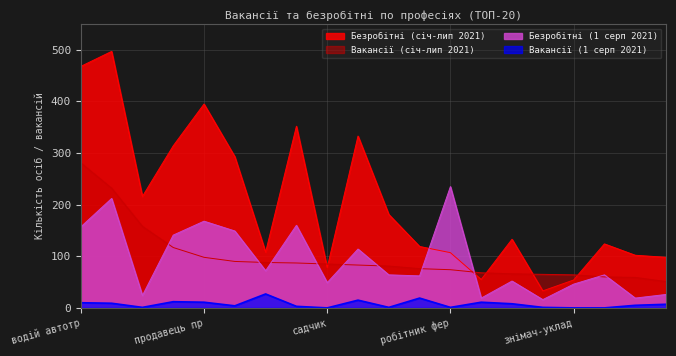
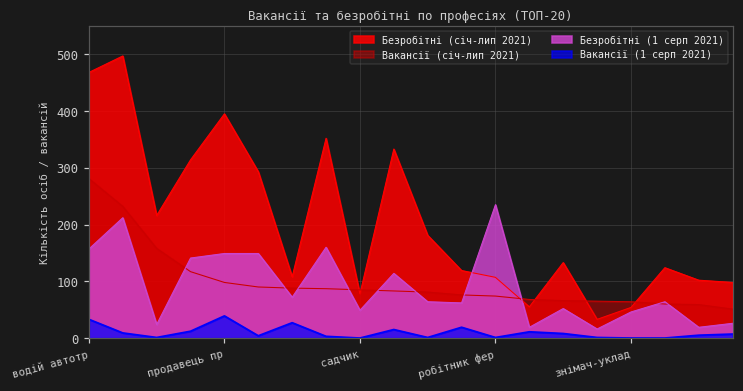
Вакансії (1 серп 2021), водій автотр: 10 -> 30
Безробітні (1 серп 2021), продавець пр: 170 -> 150
Вакансії (1 серп 2021), продавець пр: 10 -> 40
